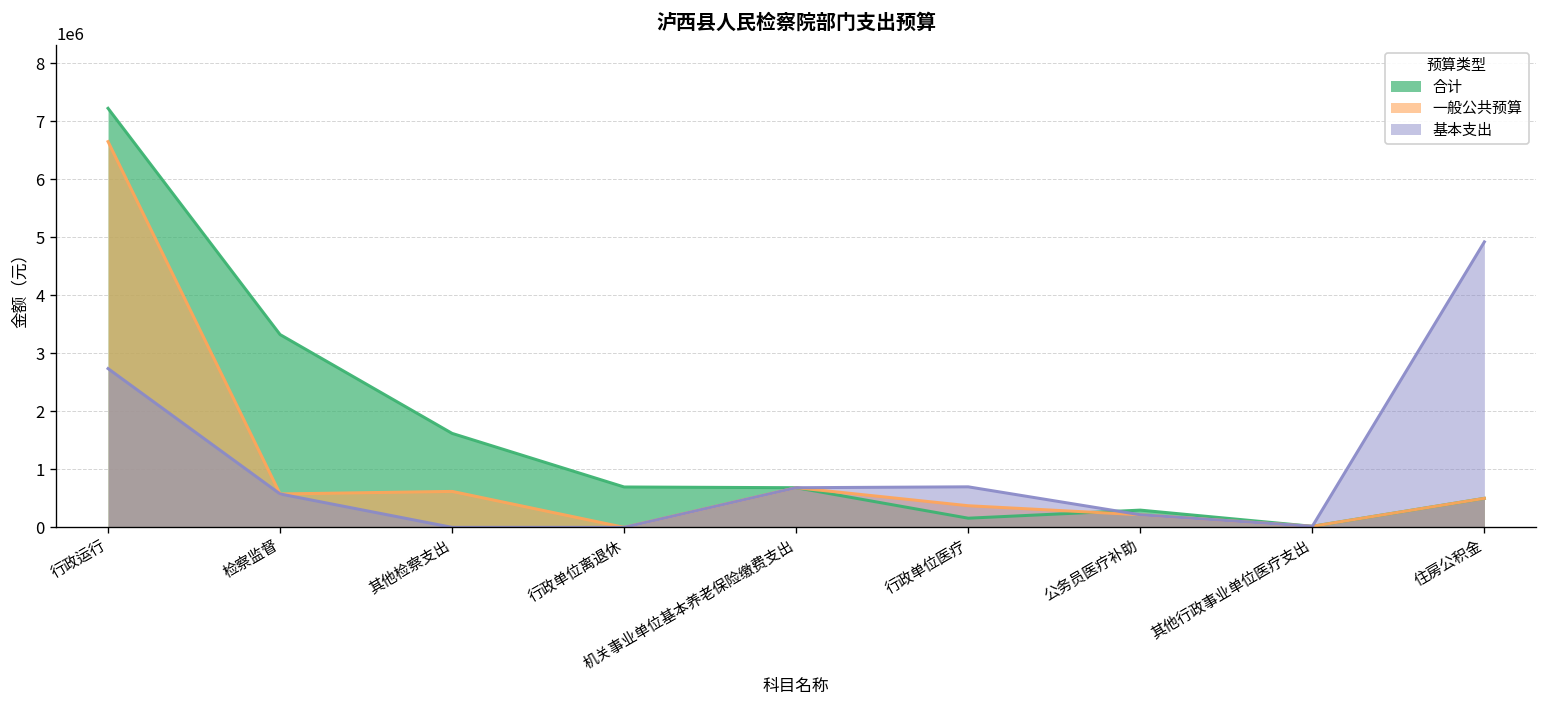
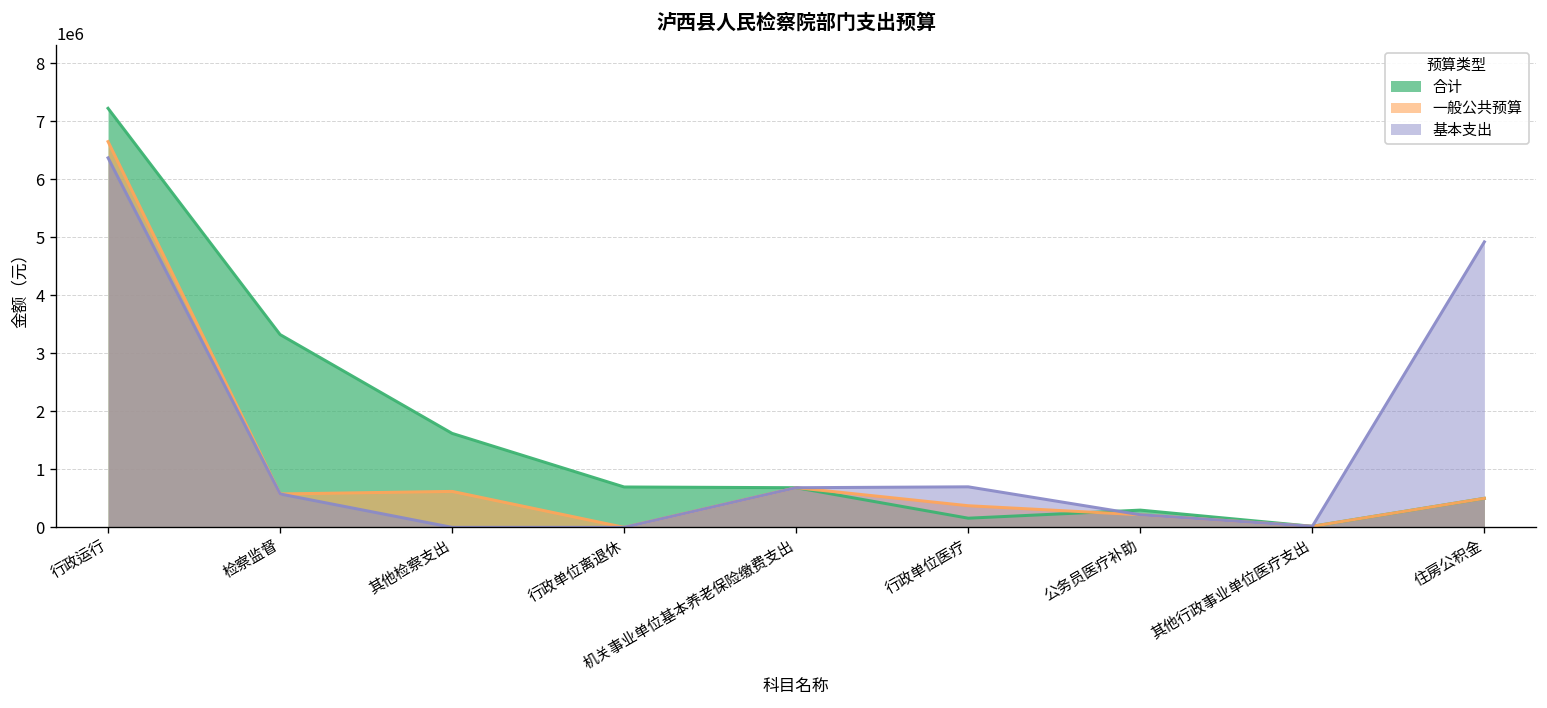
基本支出, 行政运行: 2700000 -> 6400000
